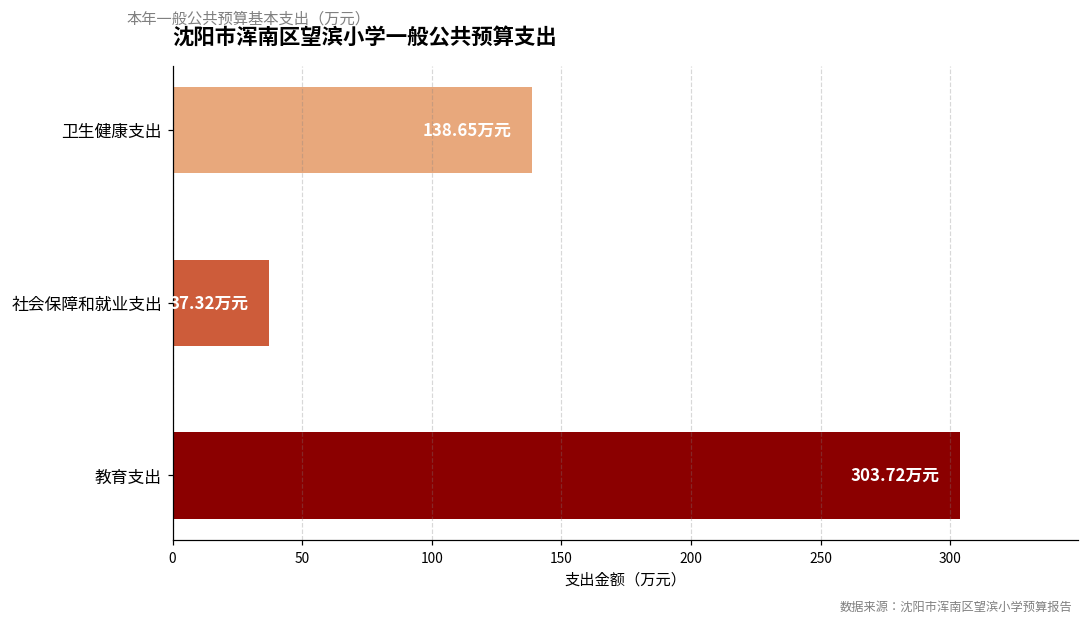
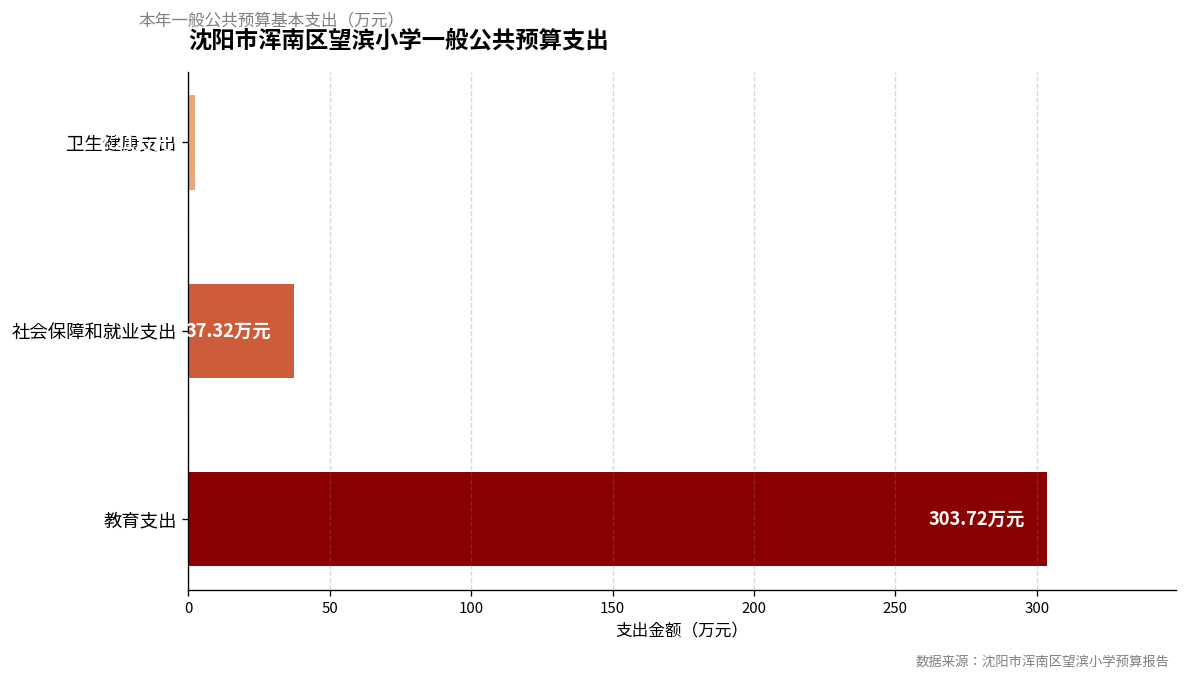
卫生健康支出: 139 -> 2
